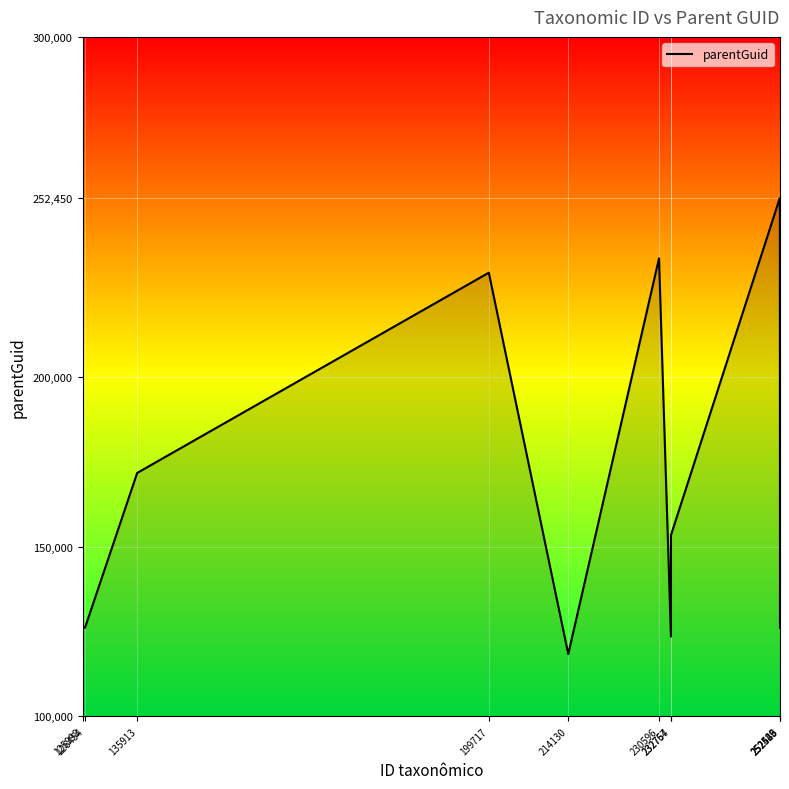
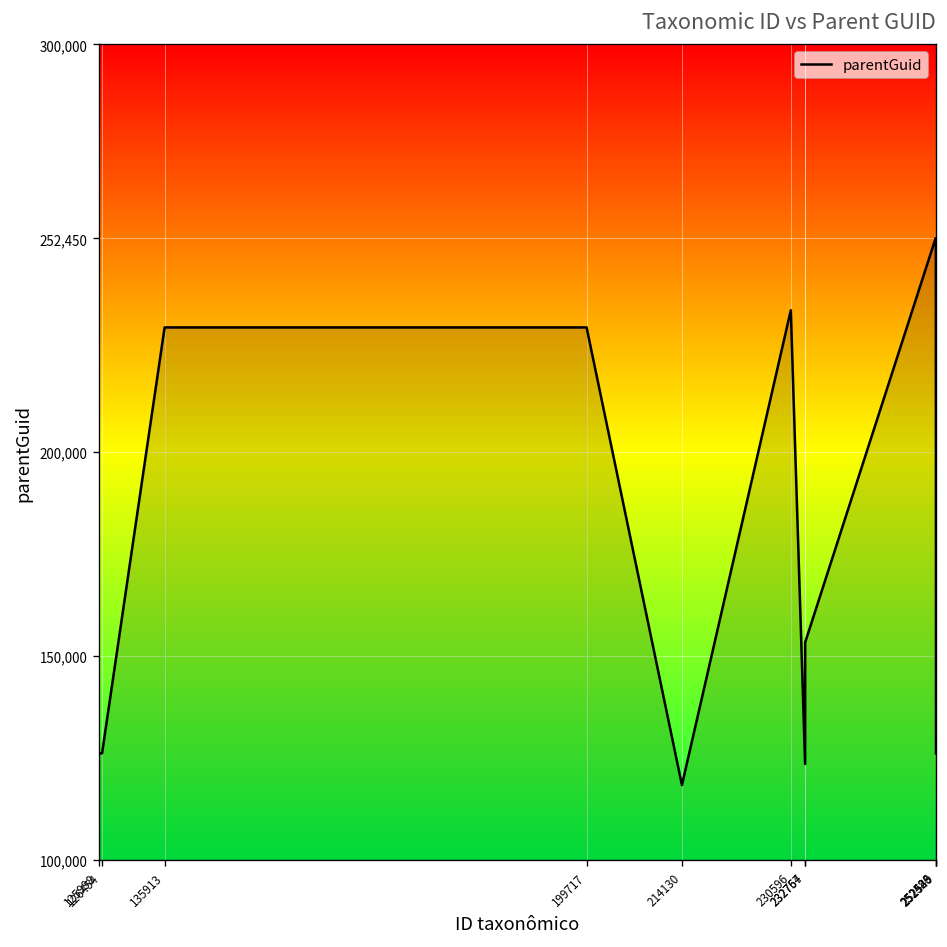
135913: 172,000 -> 231,000
